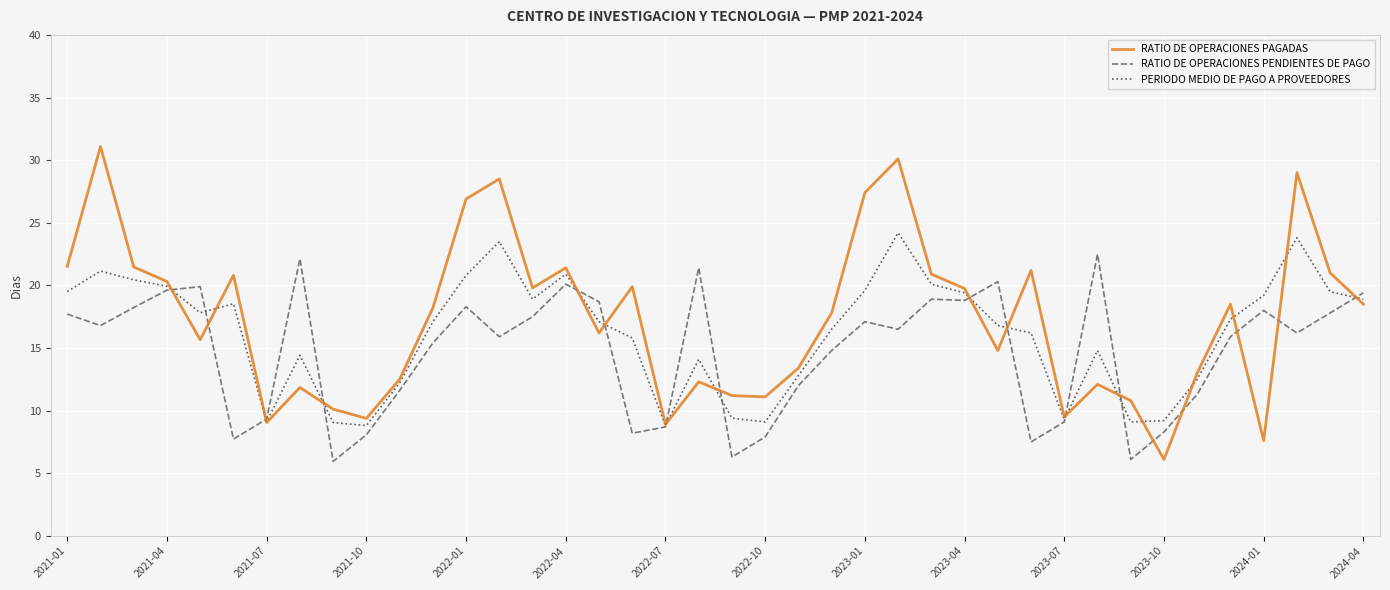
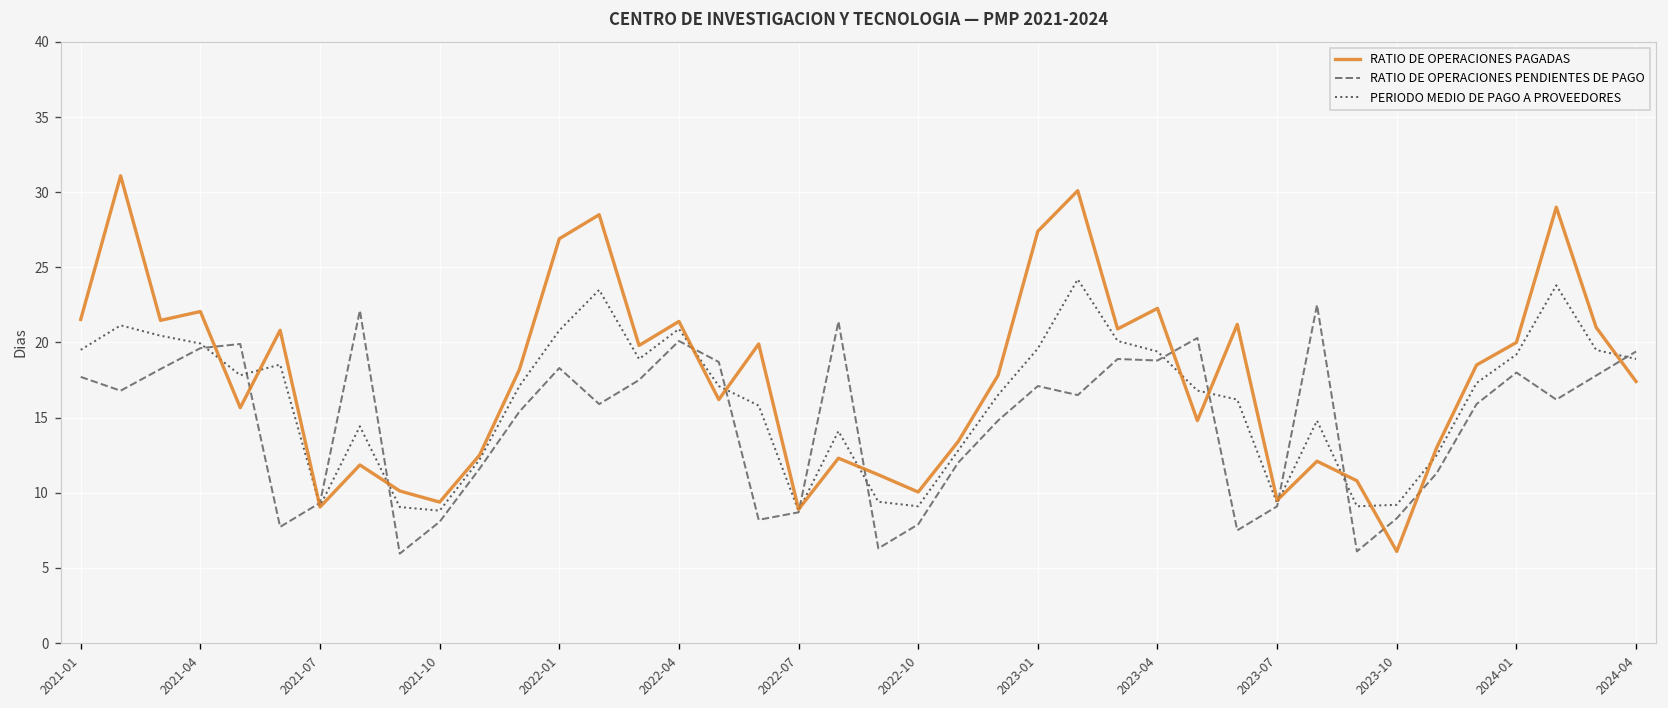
RATIO DE OPERACIONES PAGADAS, 2021-04: 20.3 -> 22.1
RATIO DE OPERACIONES PAGADAS, 2022-10: 11.1 -> 10.1
RATIO DE OPERACIONES PAGADAS, 2023-04: 19.8 -> 22.3
RATIO DE OPERACIONES PAGADAS, 2024-01: 7.6 -> 20.0
RATIO DE OPERACIONES PAGADAS, 2024-04: 18.5 -> 17.4
